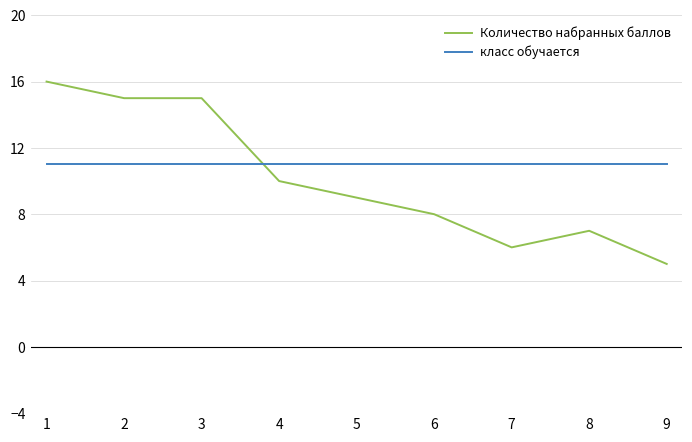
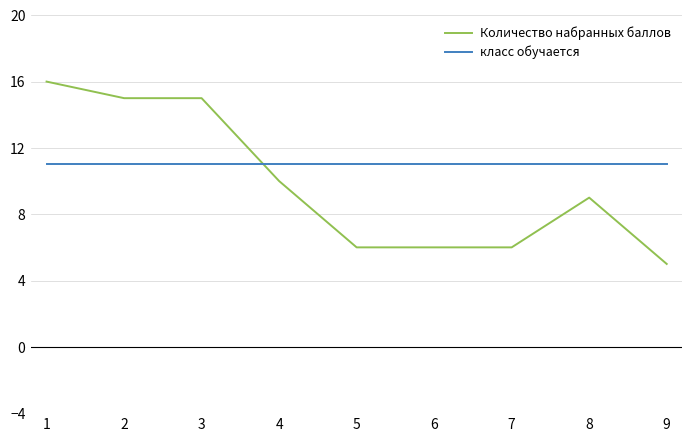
Количество набранных баллов, 5: 9 -> 6
Количество набранных баллов, 6: 8 -> 6
Количество набранных баллов, 8: 7 -> 9
